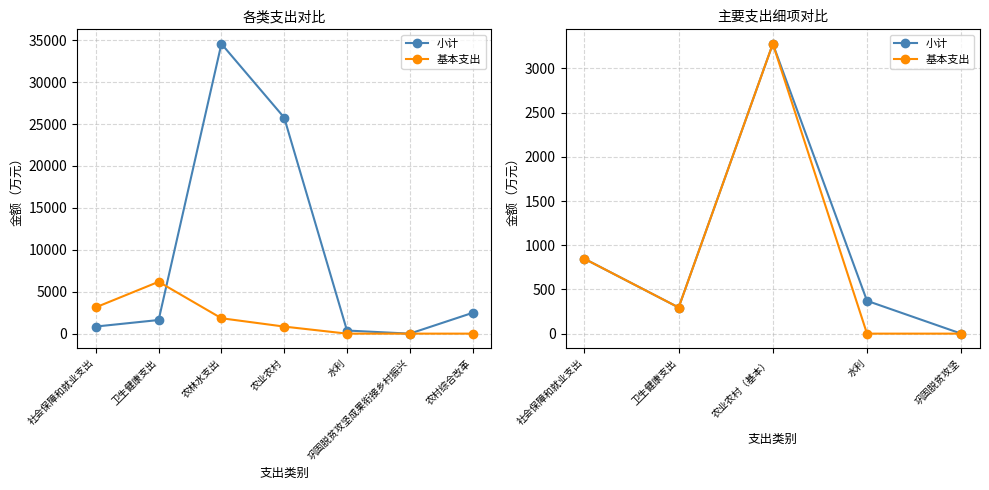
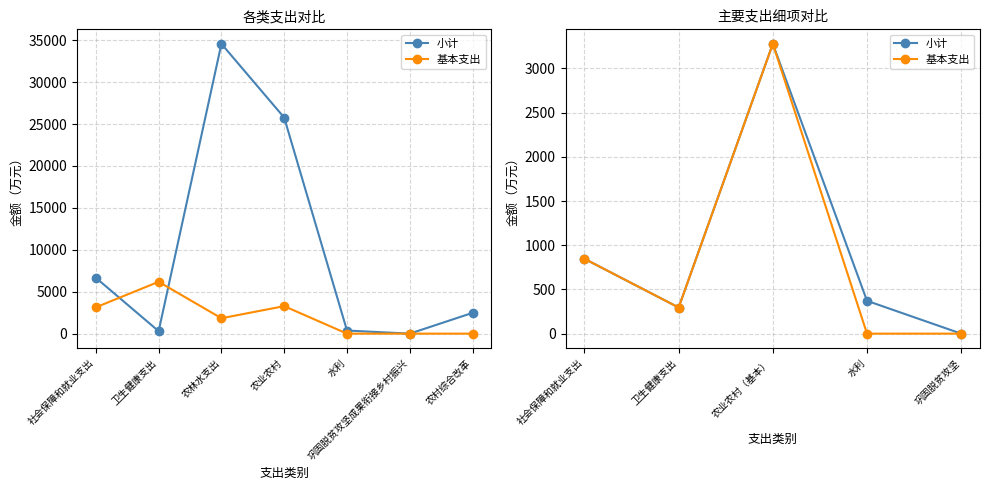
各类支出对比, 小计, 社会保障和就业支出: 1000 -> 7000
各类支出对比, 小计, 卫生健康支出: 2000 -> 0
各类支出对比, 基本支出, 农业农村: 1000 -> 3000
